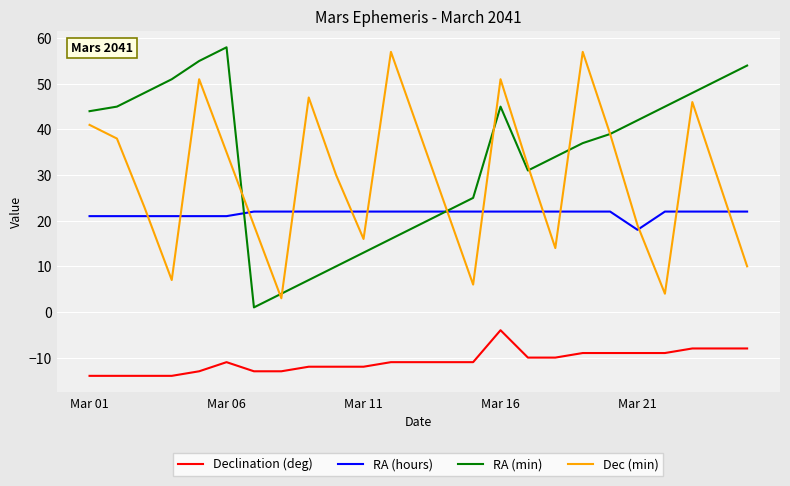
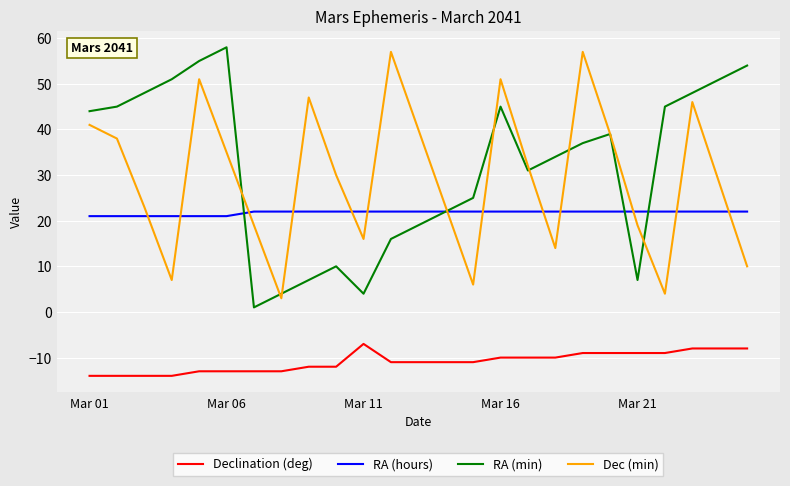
Declination (deg), Mar 06: -11 -> -13
Declination (deg), Mar 11: -12 -> -7
RA (min), Mar 11: 13 -> 4
Declination (deg), Mar 16: -4 -> -10
RA (hours), Mar 21: 18 -> 22
RA (min), Mar 21: 42 -> 7
